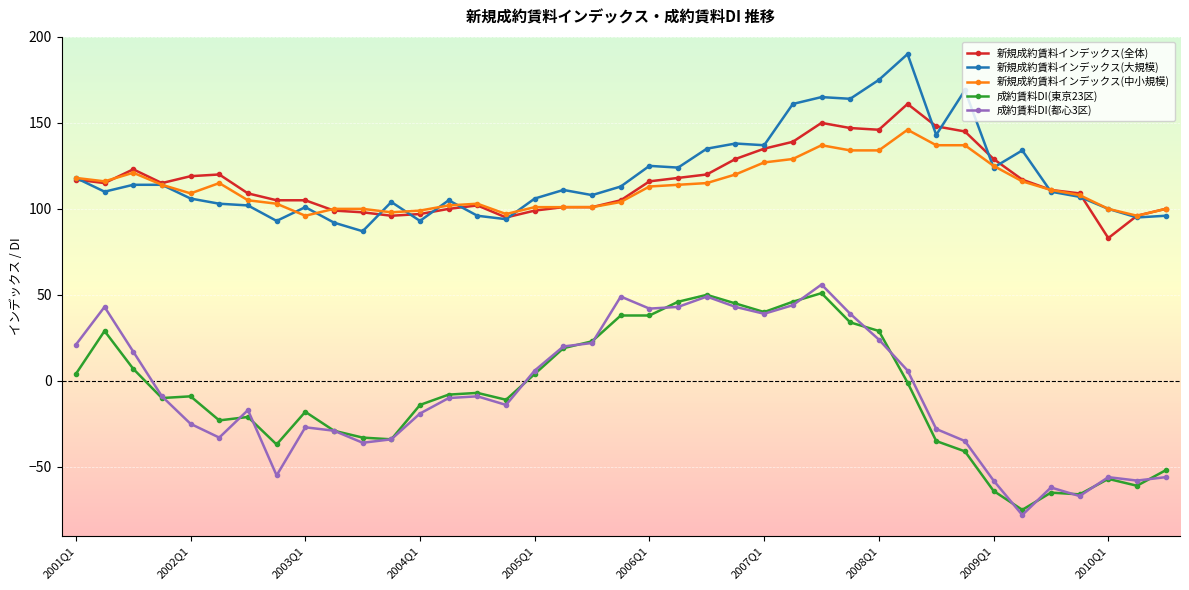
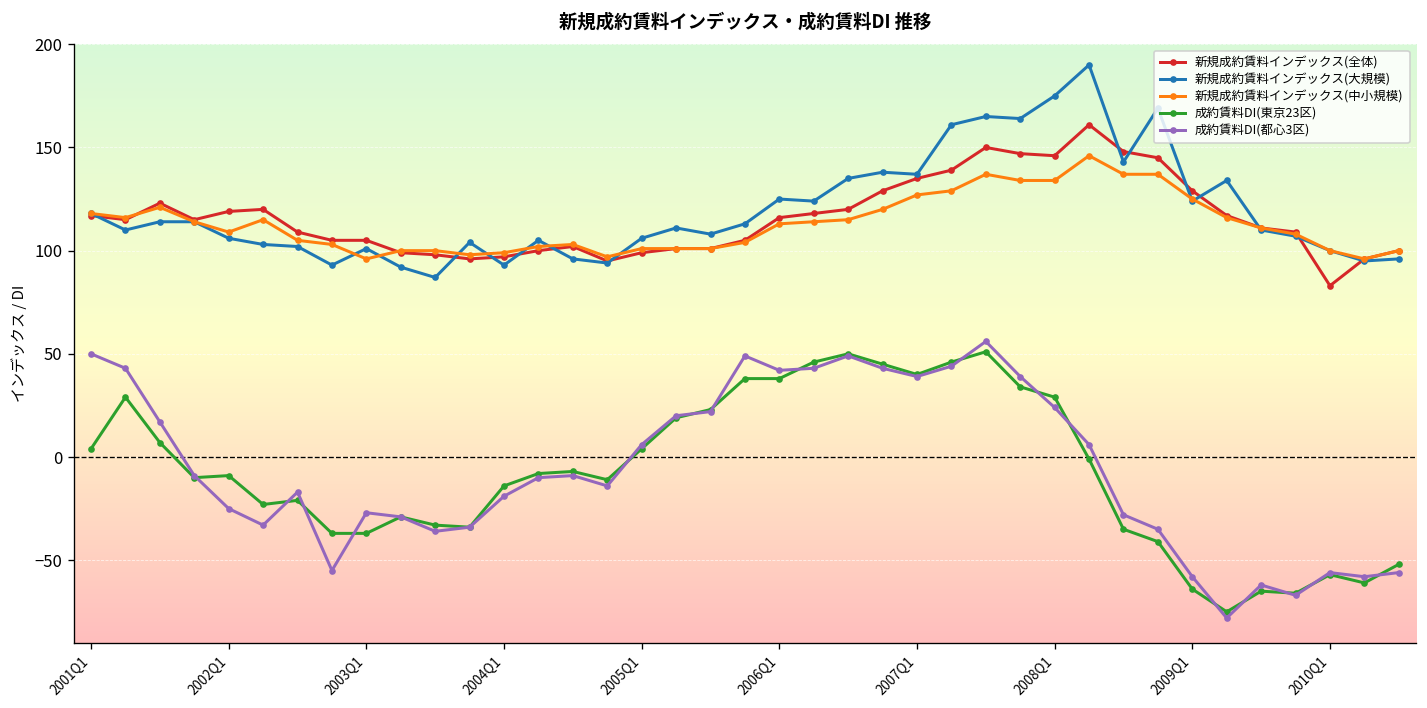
成約賃料DI(都心3区), 2001Q1: 21 -> 50
成約賃料DI(東京23区), 2003Q1: -18 -> -37
